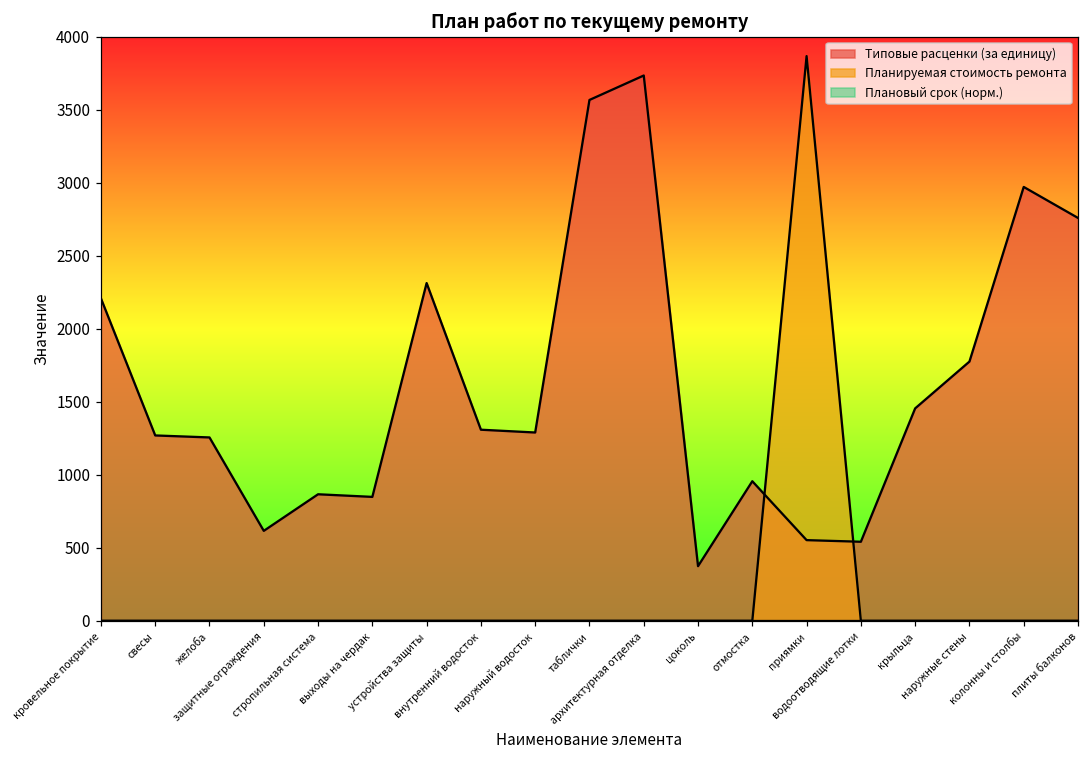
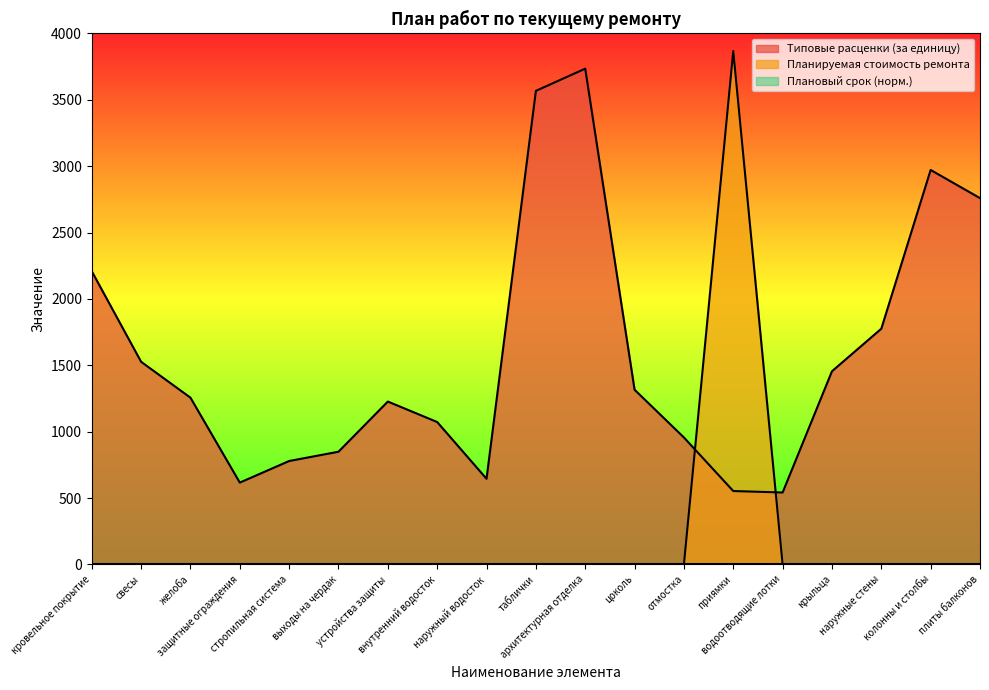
Типовые расценки (за единицу), свесы: 1270 -> 1530
Типовые расценки (за единицу), стропильная система: 870 -> 780
Типовые расценки (за единицу), устройства защиты: 2310 -> 1230
Типовые расценки (за единицу), внутренний водосток: 1310 -> 1070
Типовые расценки (за единицу), наружный водосток: 1290 -> 640
Типовые расценки (за единицу), цоколь: 370 -> 1320
